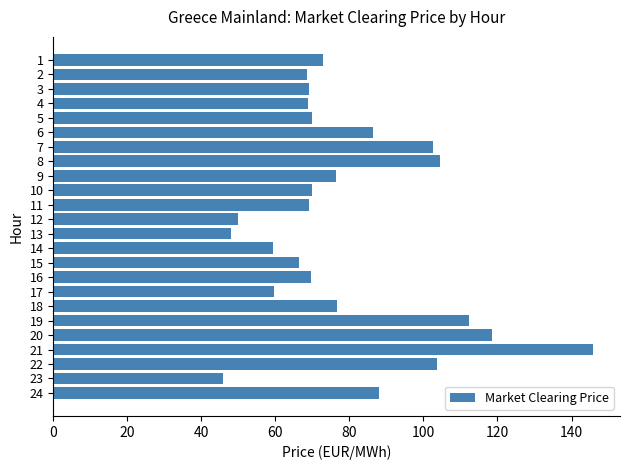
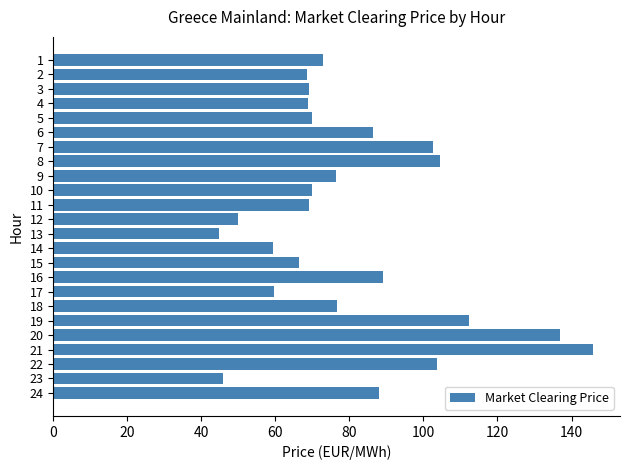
13: 48 -> 45
16: 70 -> 89
20: 119 -> 137
